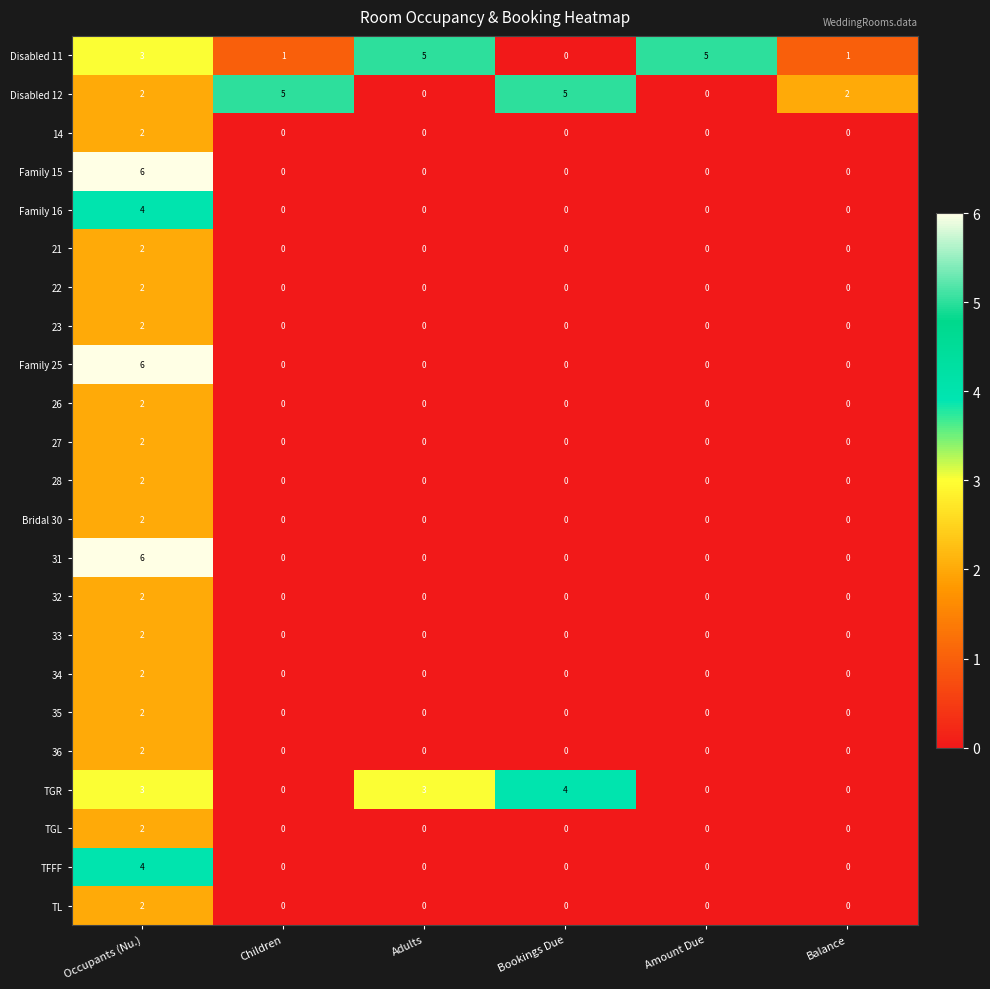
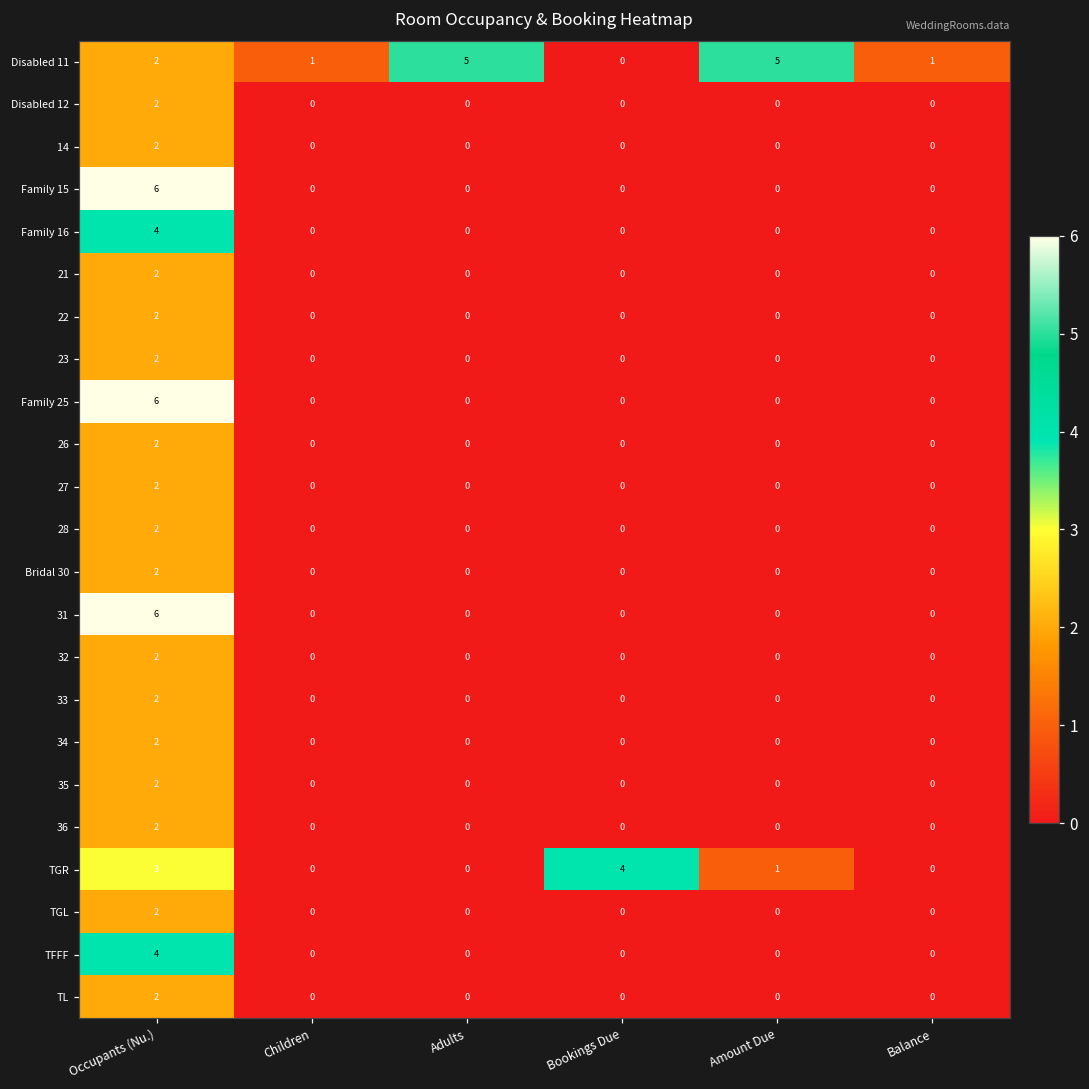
Disabled 11, Occupants (Nu.): 3 -> 2
Disabled 12, Children: 5 -> 0
Disabled 12, Bookings Due: 5 -> 0
Disabled 12, Balance: 2 -> 0
TGR, Adults: 3 -> 0
TGR, Amount Due: 0 -> 1
